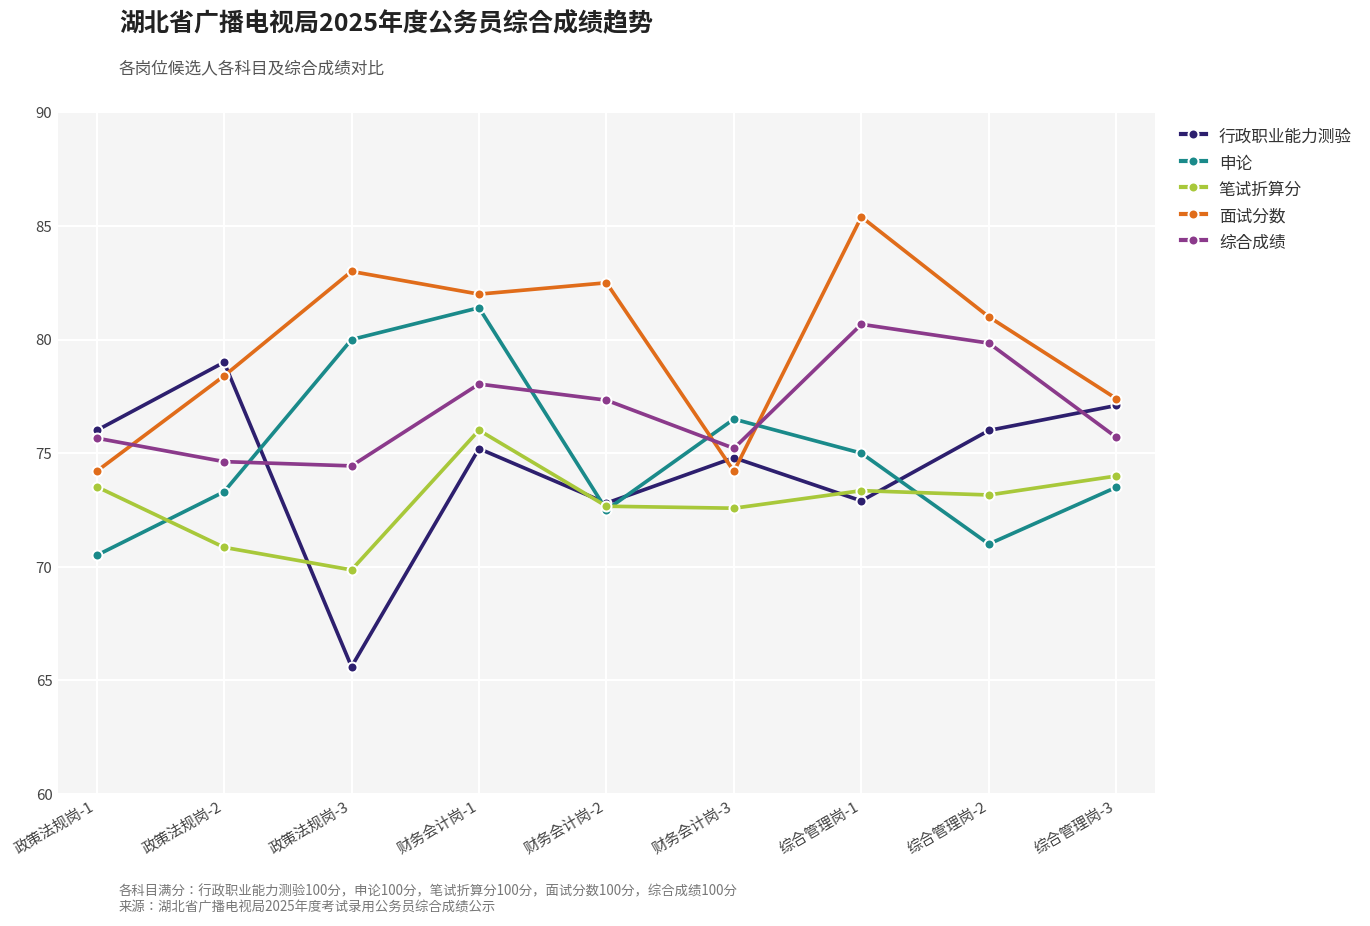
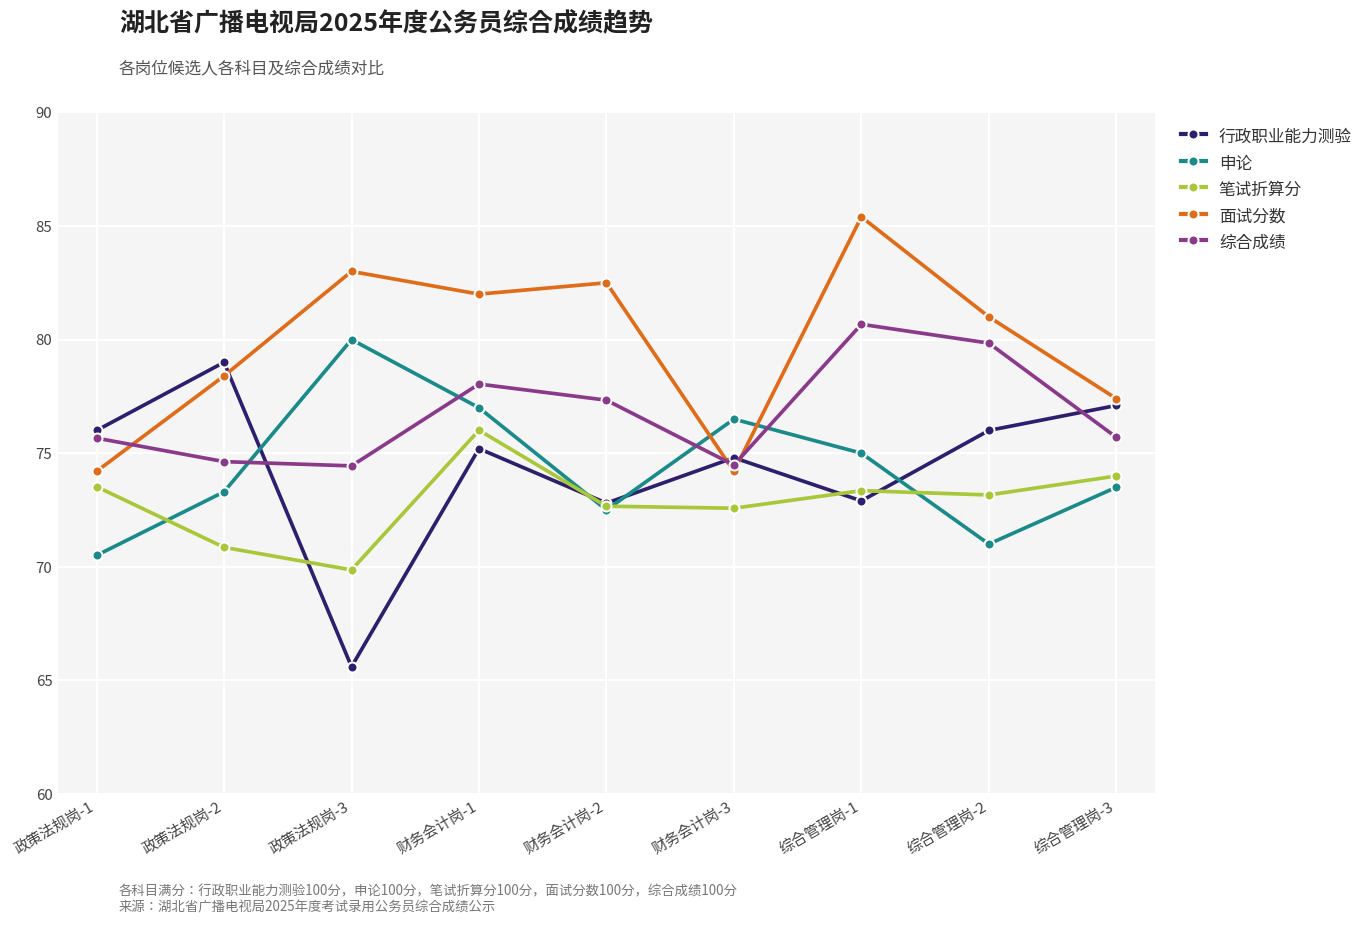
申论, 财务会计岗-1: 81.4 -> 77.0
综合成绩, 财务会计岗-3: 75.2 -> 74.5
